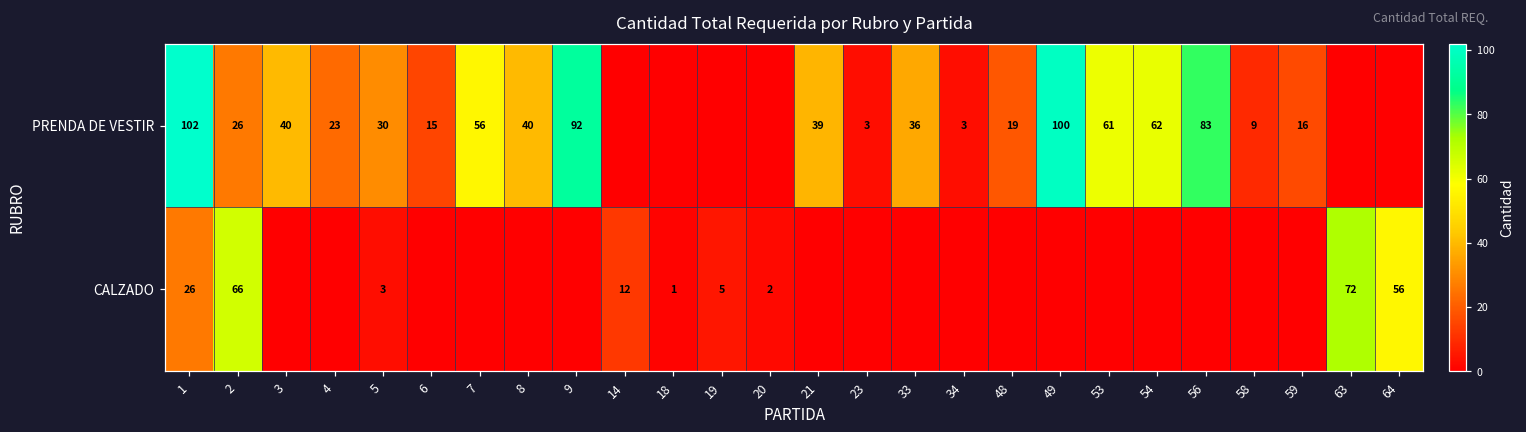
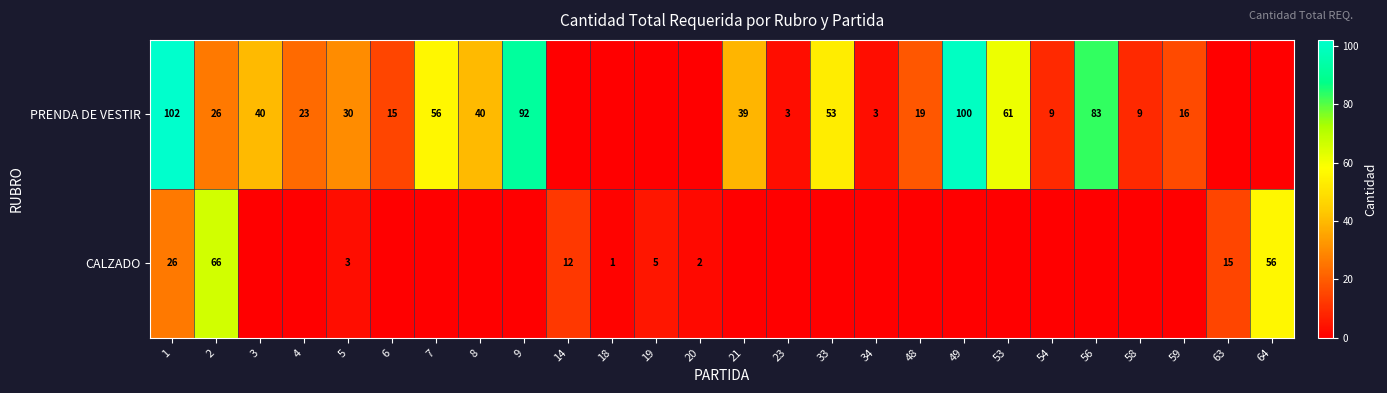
PRENDA DE VESTIR, 33: 36 -> 53
PRENDA DE VESTIR, 54: 62 -> 9
CALZADO, 63: 72 -> 15
